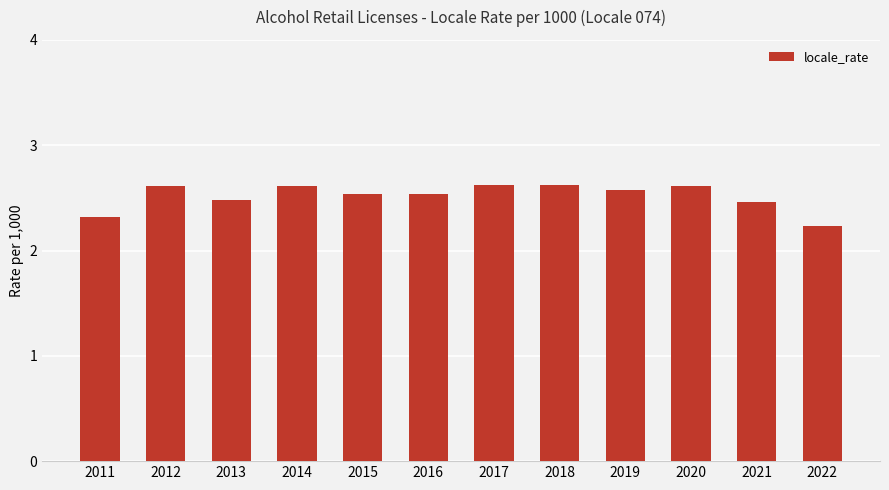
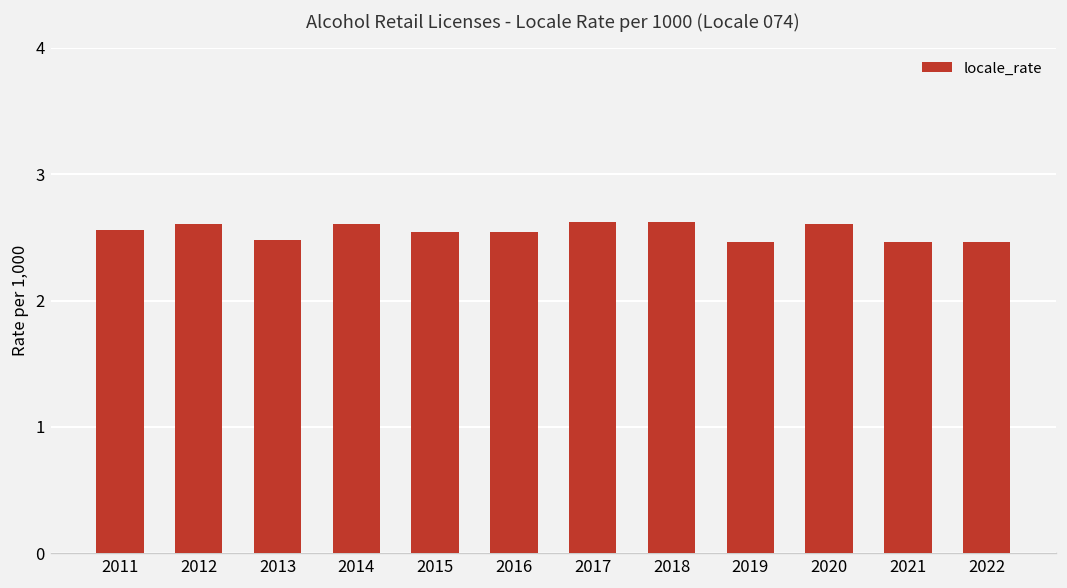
2011: 2.32 -> 2.56
2019: 2.57 -> 2.46
2022: 2.23 -> 2.46
